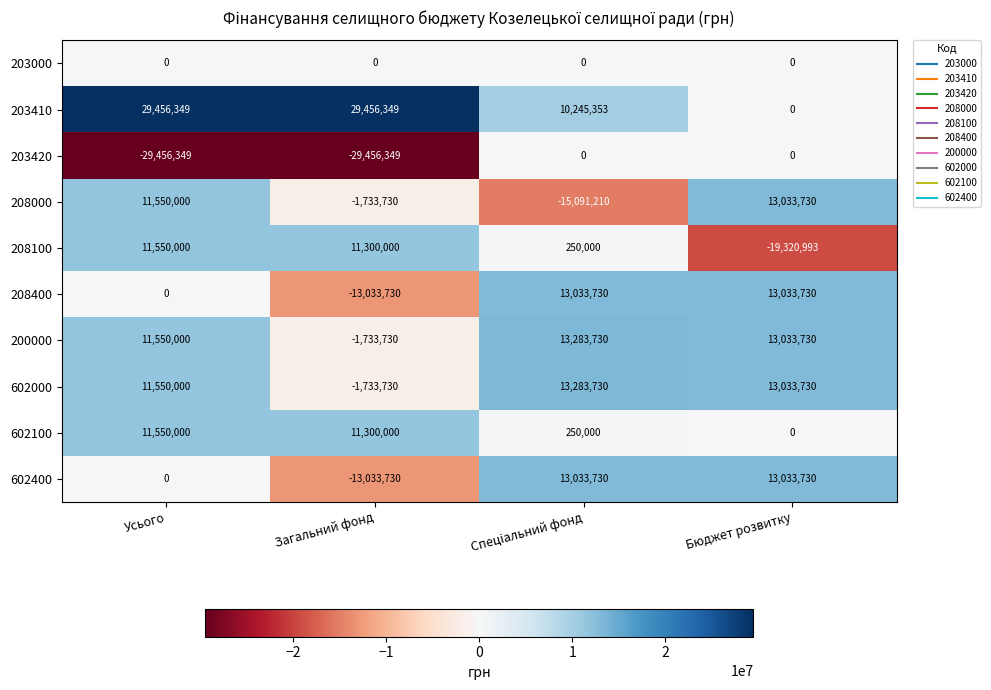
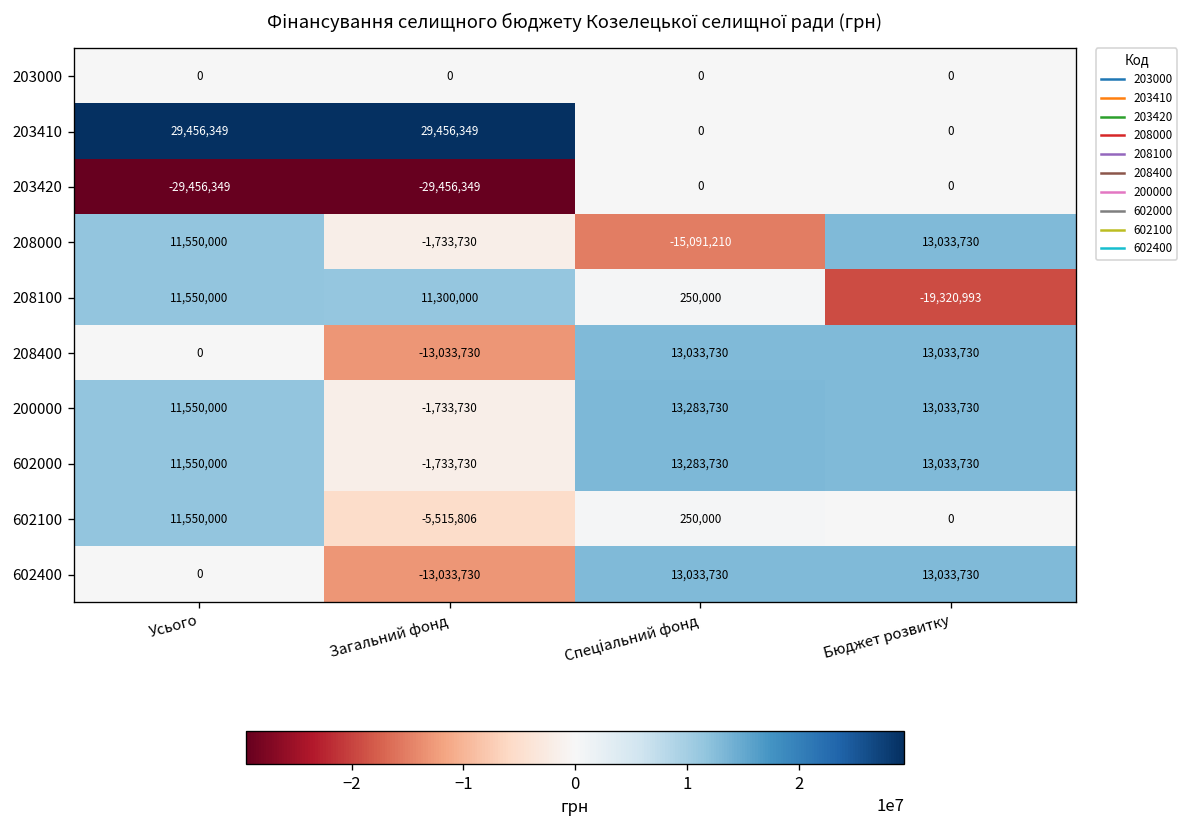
203410, Спеціальний фонд: 10,245,353 -> 0
602100, Загальний фонд: 11,300,000 -> -5,515,806
